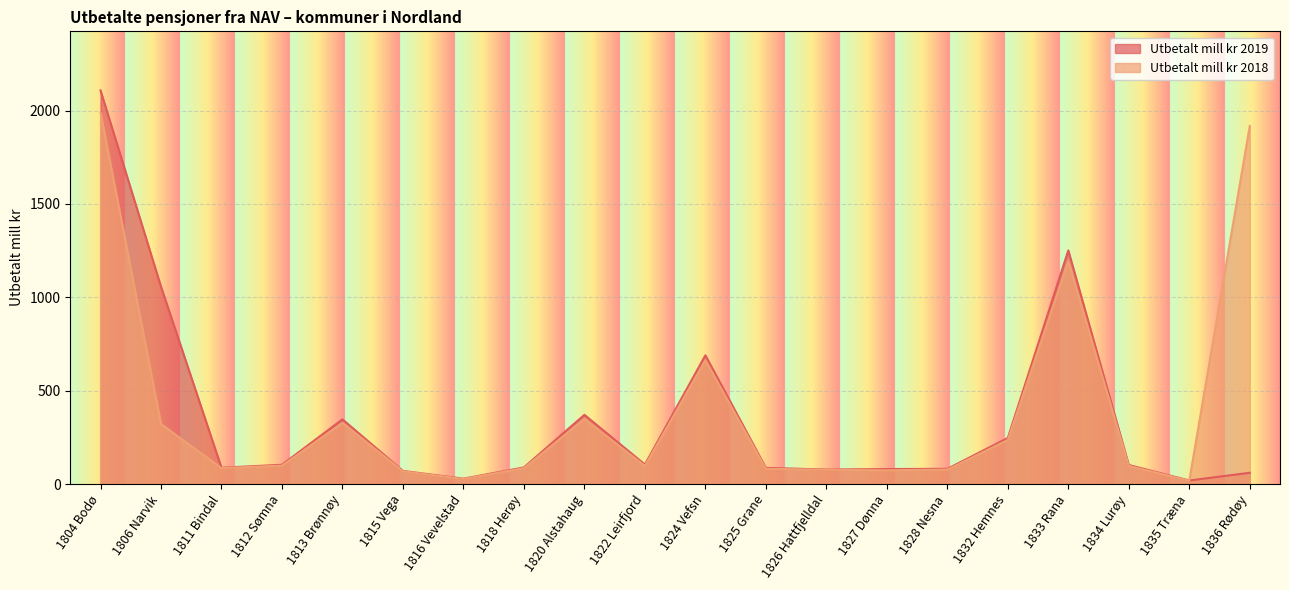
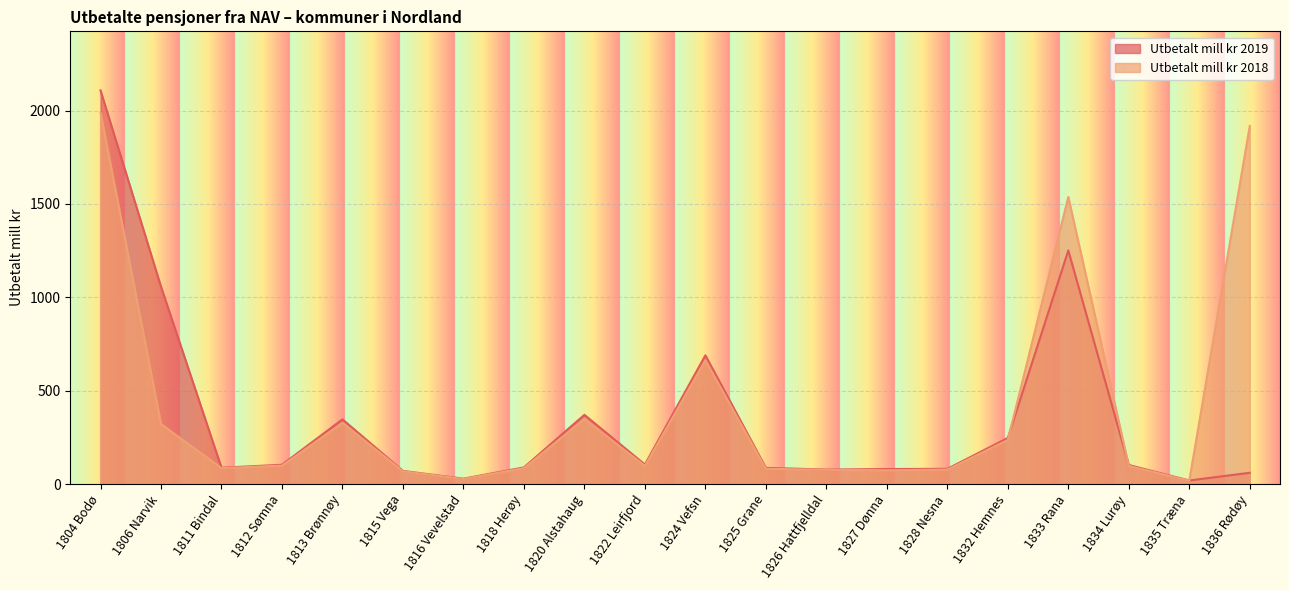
Utbetalt mill kr 2018, 1833 Rana: 1190 -> 1540
